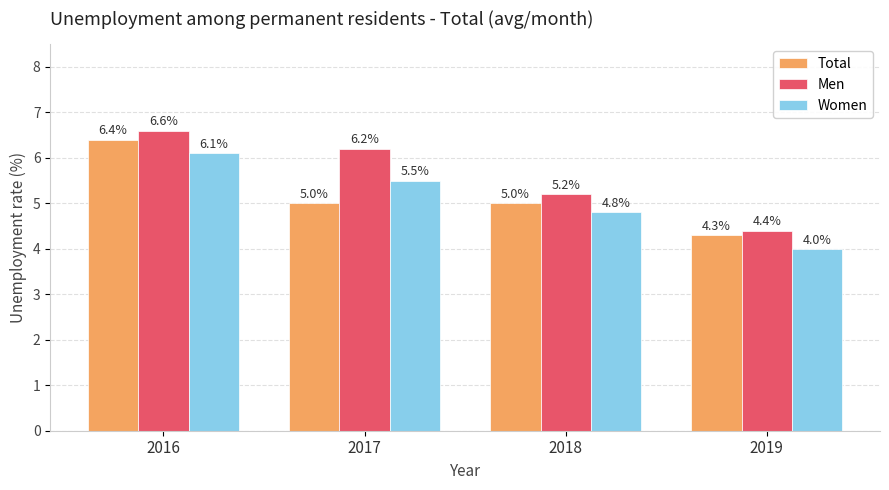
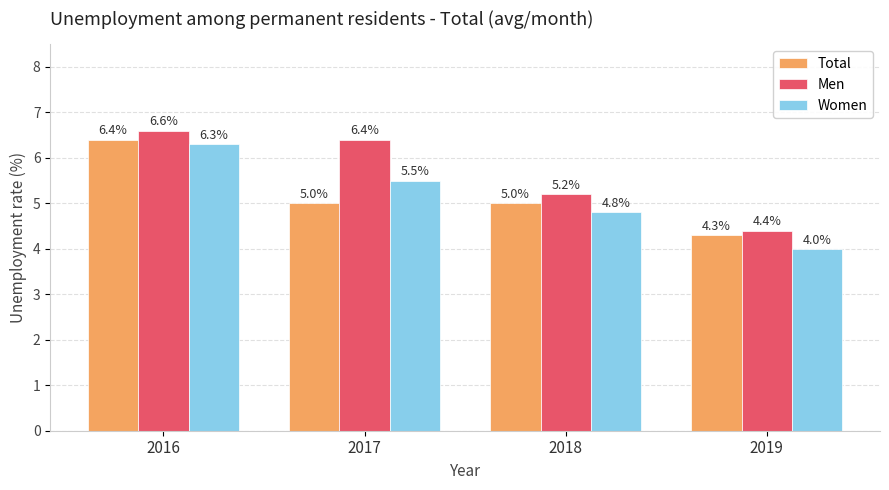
Women, 2016: 6.1% -> 6.3%
Men, 2017: 6.2% -> 6.4%
